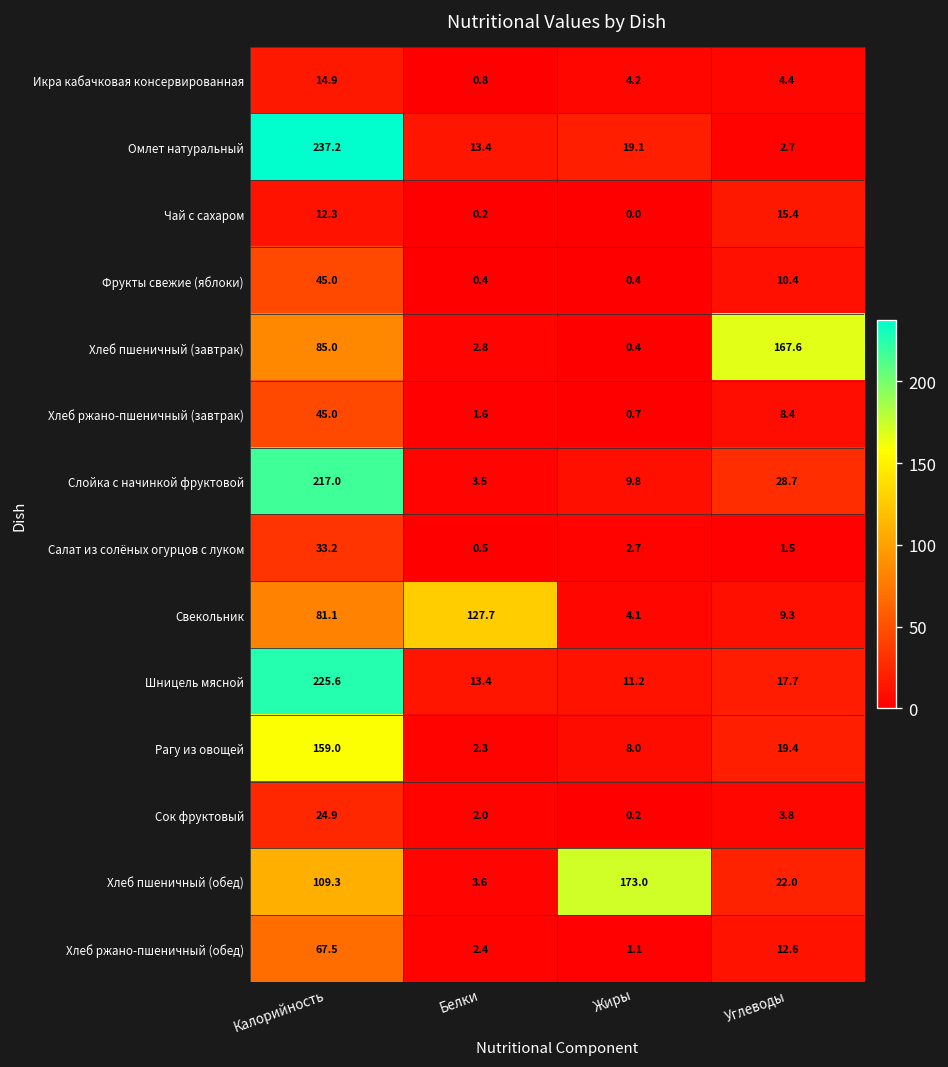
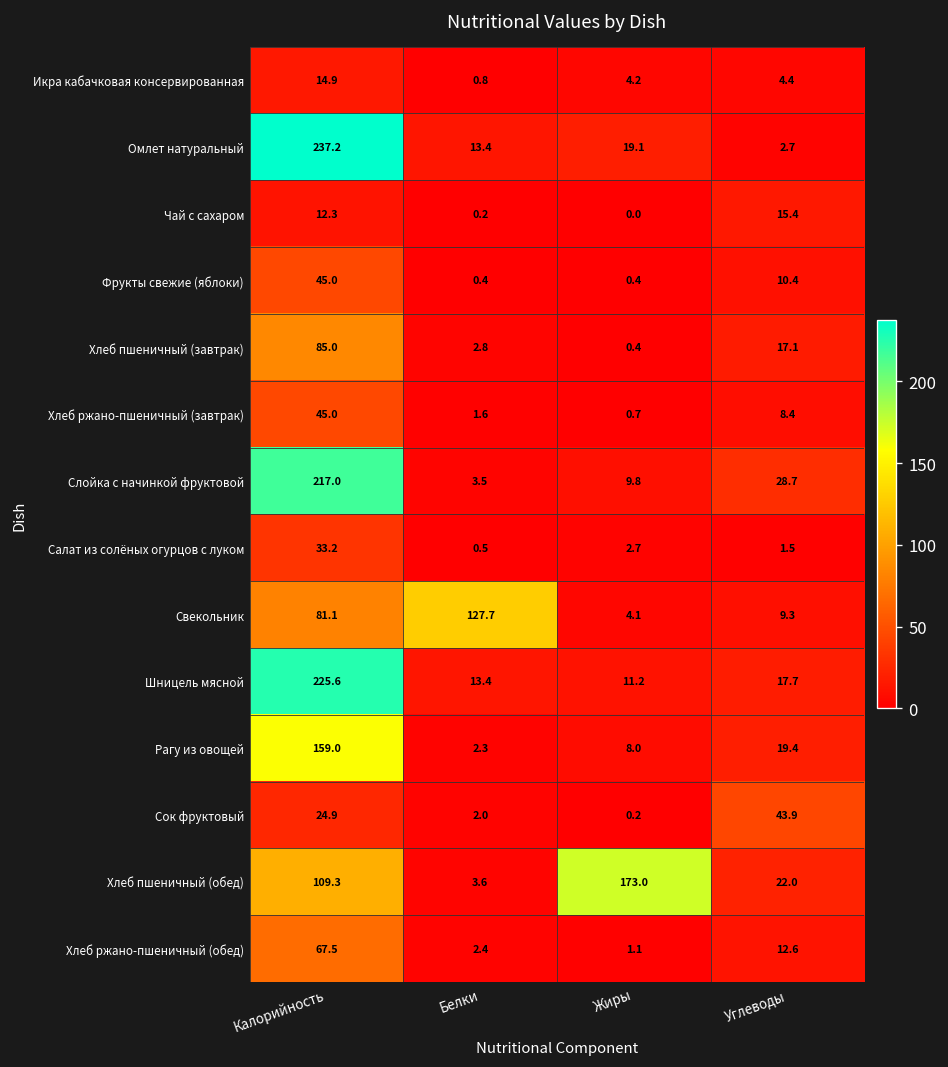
Хлеб пшеничный (завтрак), Углеводы: 167.6 -> 17.1
Сок фруктовый, Углеводы: 3.8 -> 43.9
